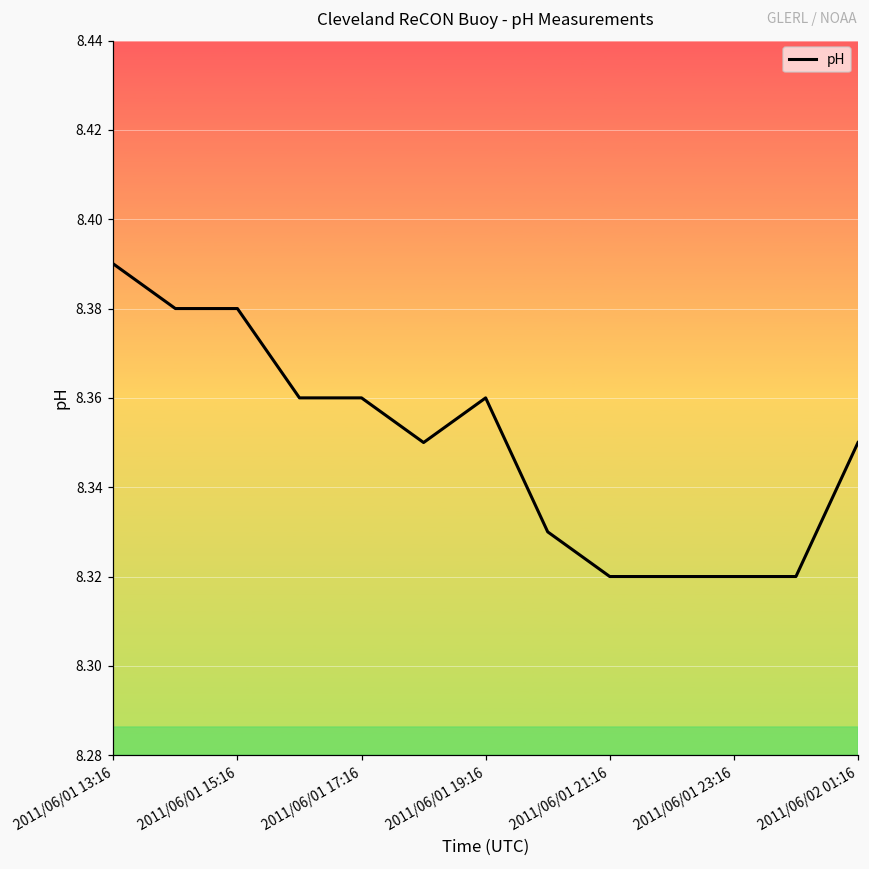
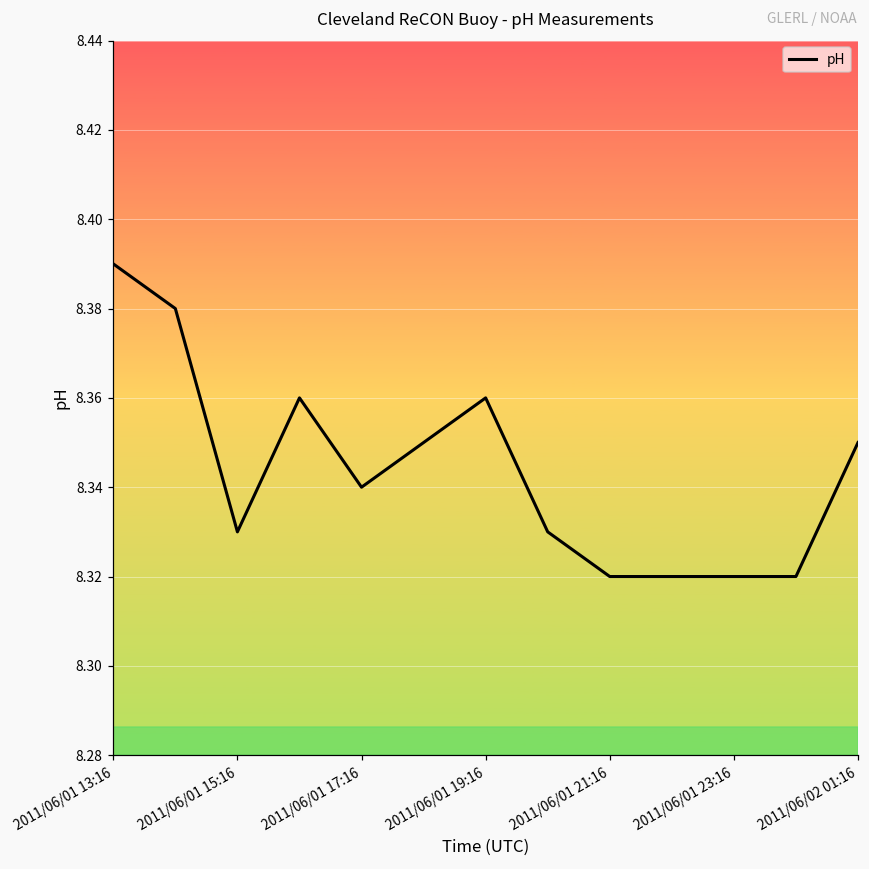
2011/06/01 15:16: 8.38 -> 8.33
2011/06/01 17:16: 8.36 -> 8.34
